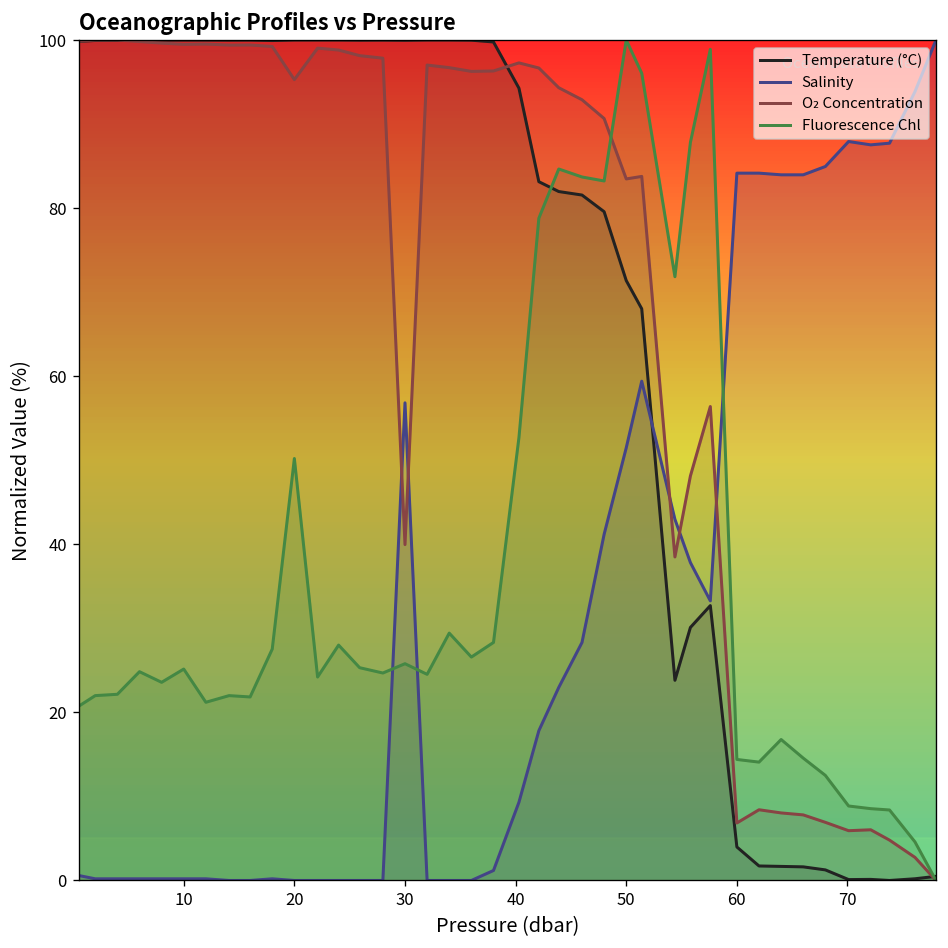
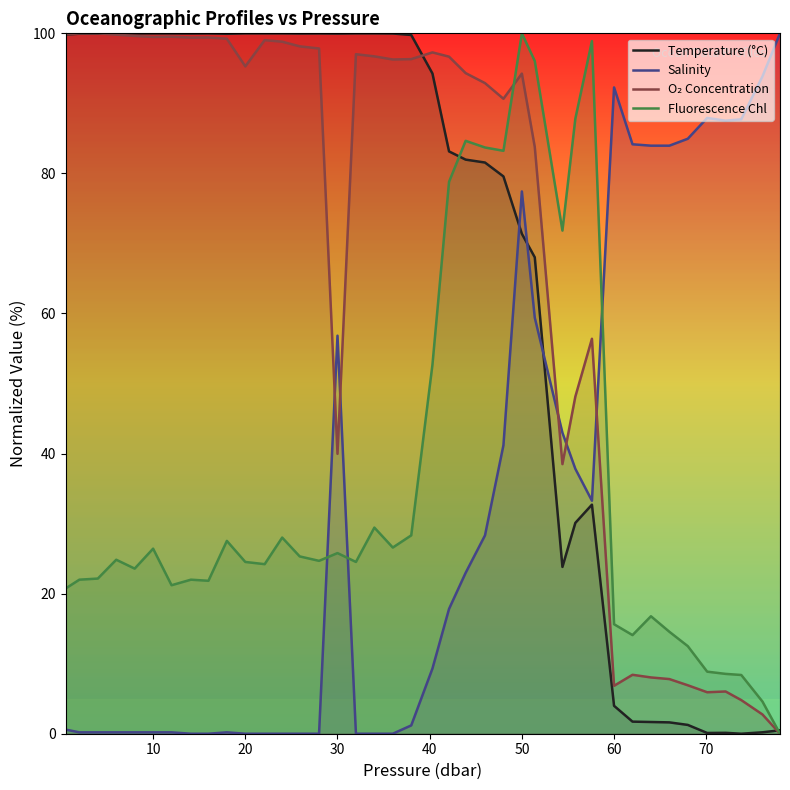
Fluorescence Chl, 10: 25 -> 26
Fluorescence Chl, 20: 50 -> 25
Salinity, 50: 51 -> 77
O₂ Concentration, 50: 83 -> 94
Salinity, 60: 84 -> 92
Fluorescence Chl, 60: 14 -> 16
